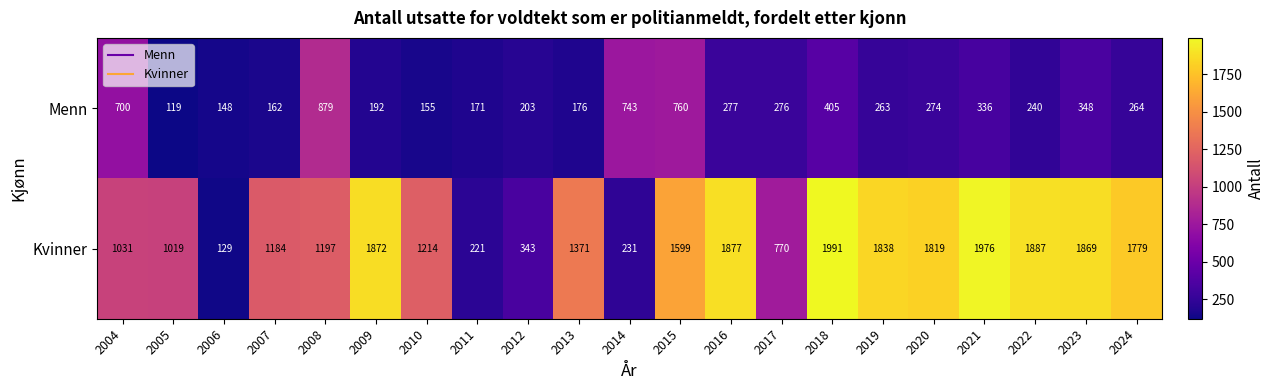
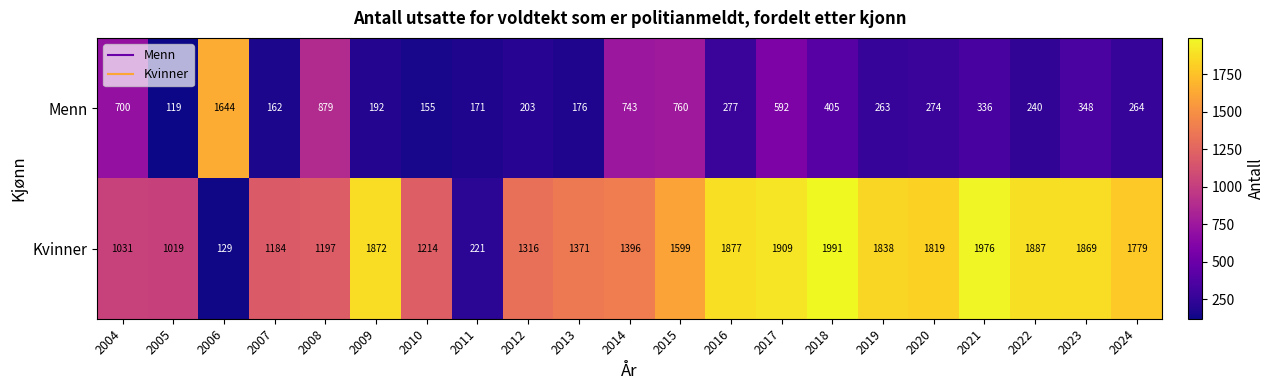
Menn, 2006: 148 -> 1644
Menn, 2017: 276 -> 592
Kvinner, 2012: 343 -> 1316
Kvinner, 2014: 231 -> 1396
Kvinner, 2017: 770 -> 1909
